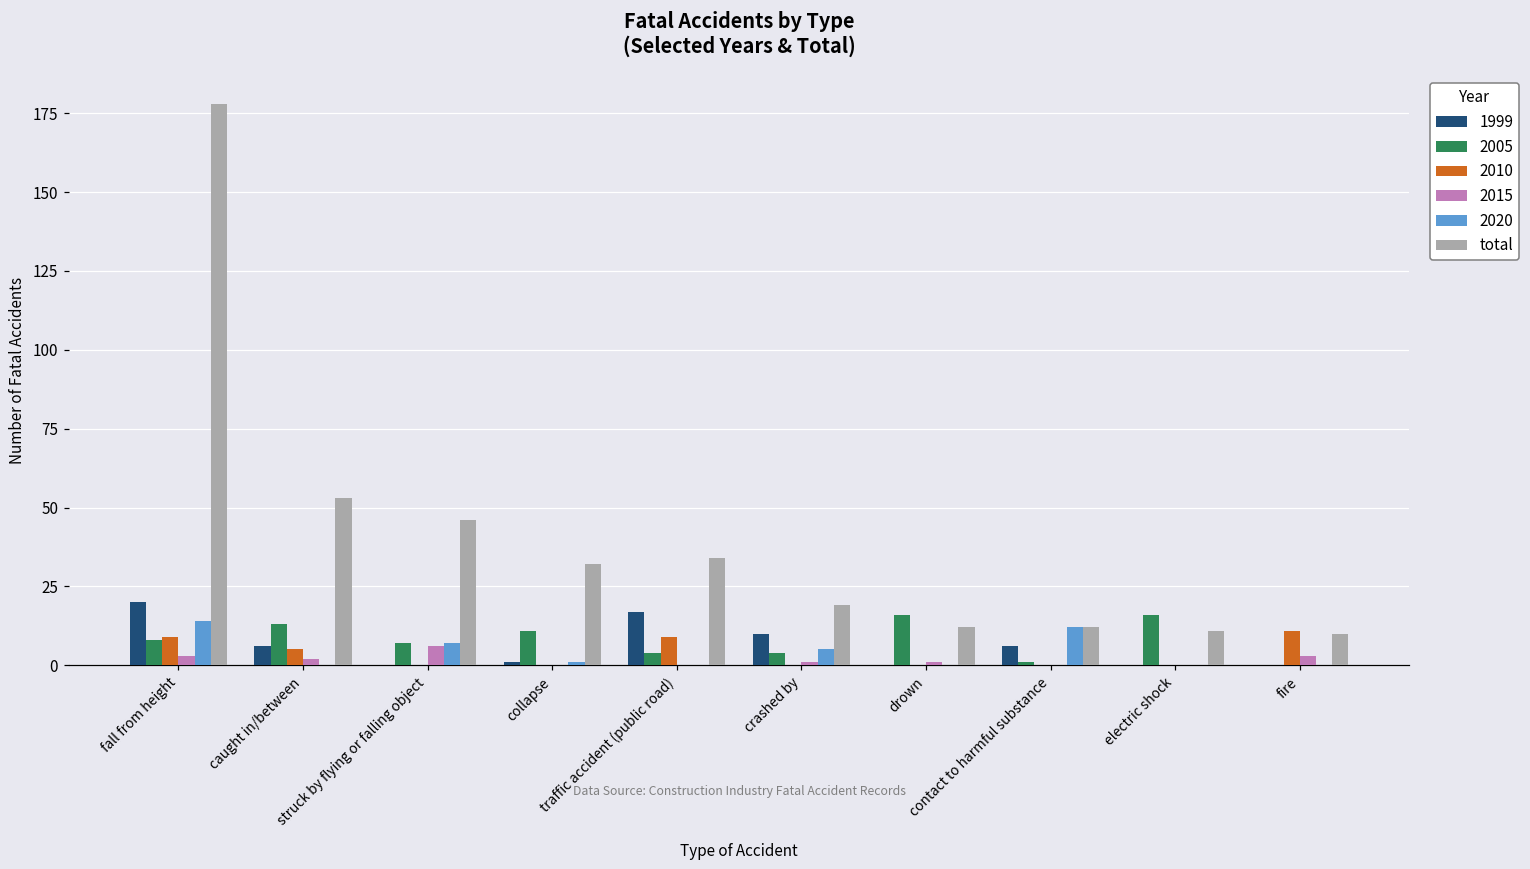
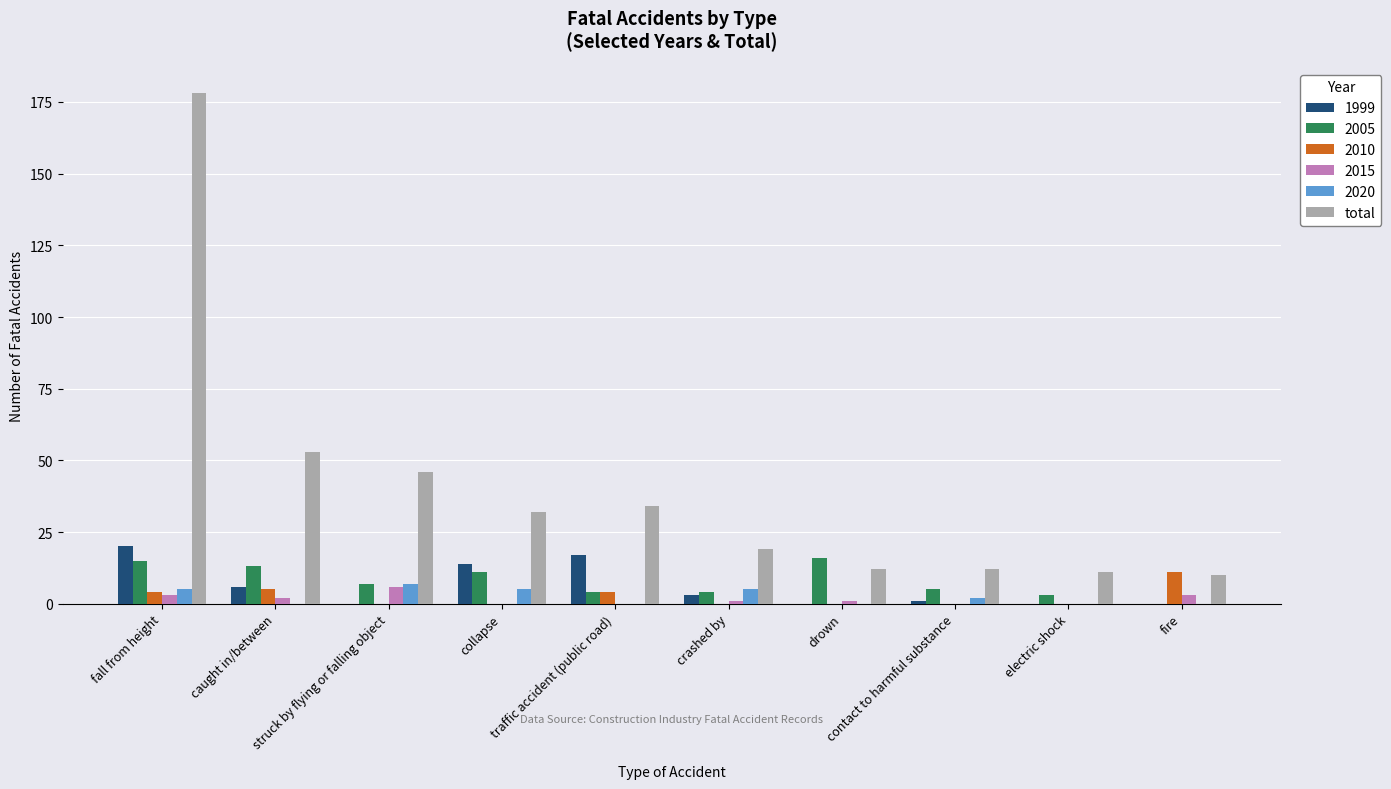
2005, fall from height: 8 -> 15
2010, fall from height: 9 -> 4
2020, fall from height: 14 -> 5
1999, collapse: 1 -> 14
2020, collapse: 1 -> 5
2010, traffic accident (public road): 9 -> 4
1999, crashed by: 10 -> 3
1999, contact to harmful substance: 6 -> 1
2005, contact to harmful substance: 1 -> 5
2020, contact to harmful substance: 12 -> 2
2005, electric shock: 16 -> 3
